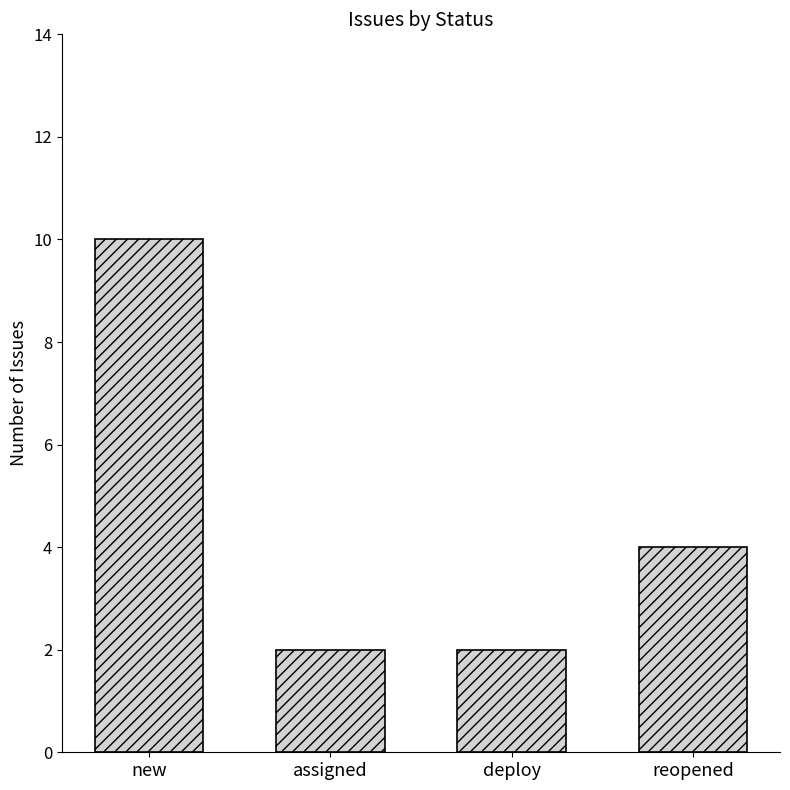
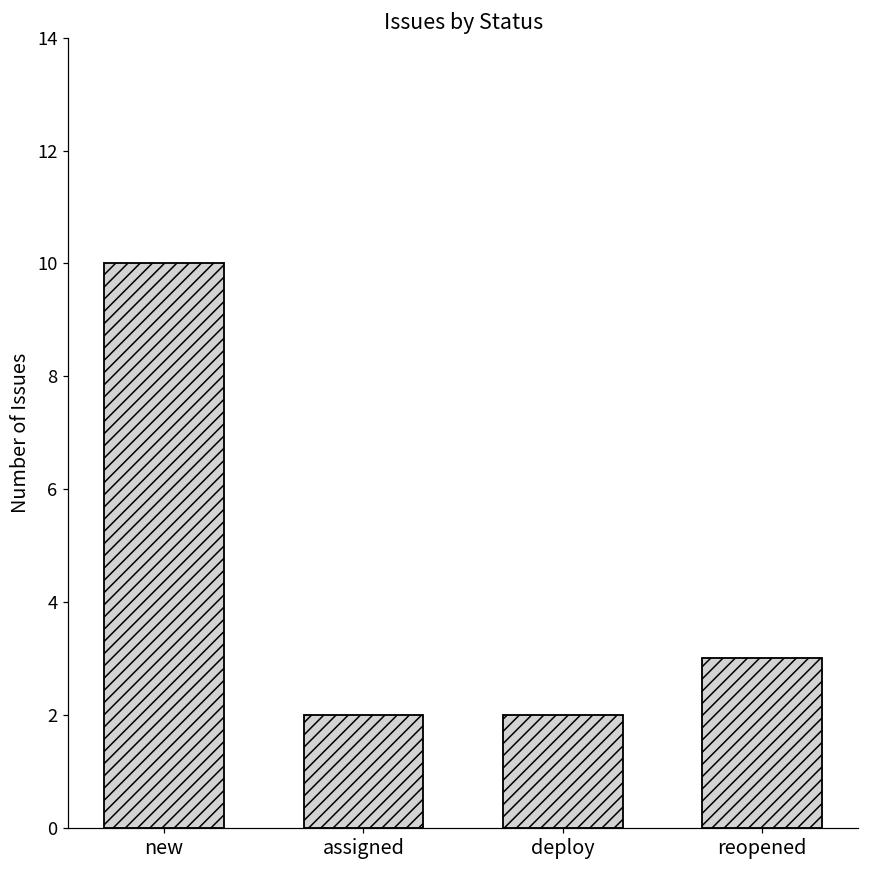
reopened: 4 -> 3
